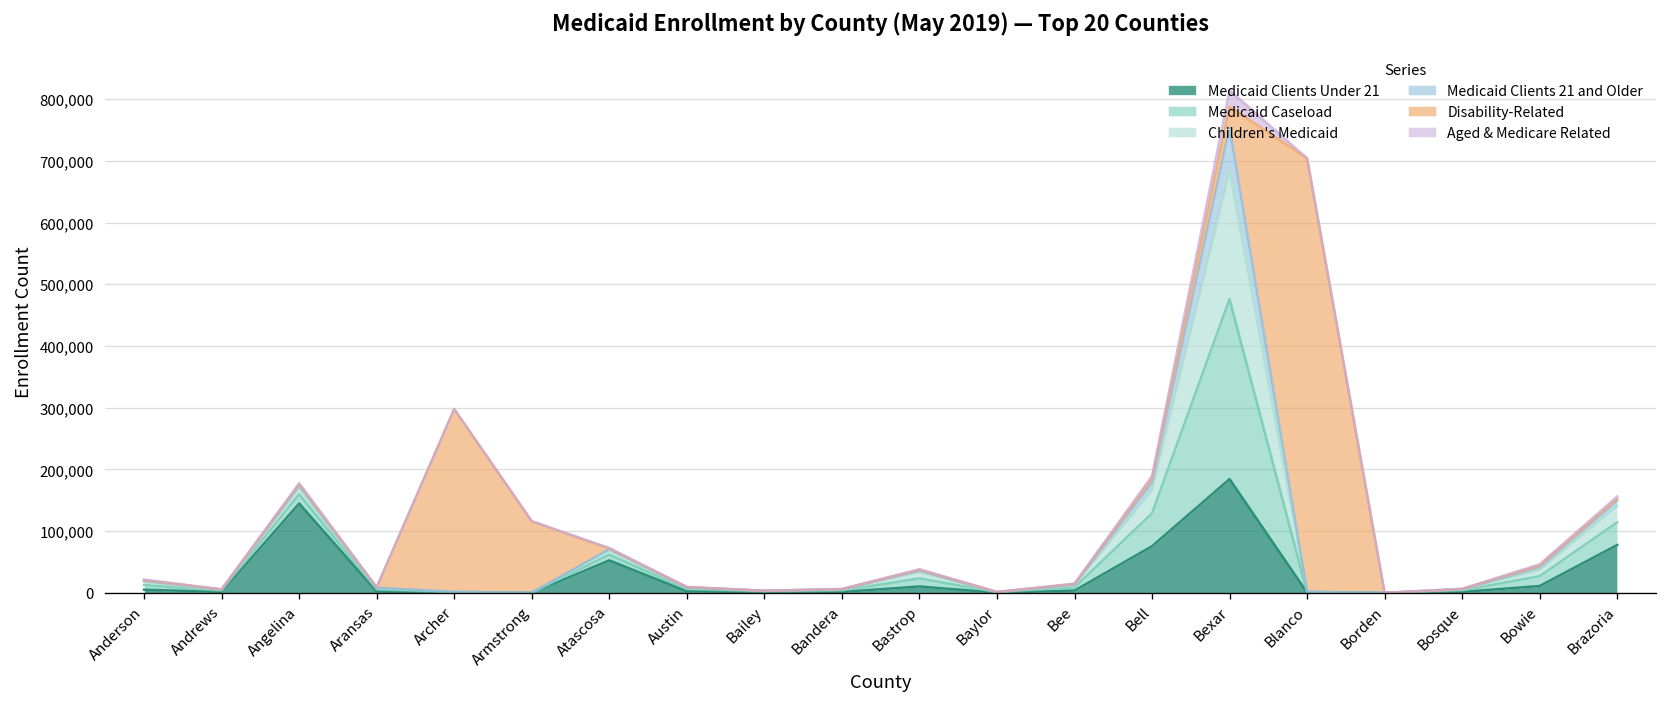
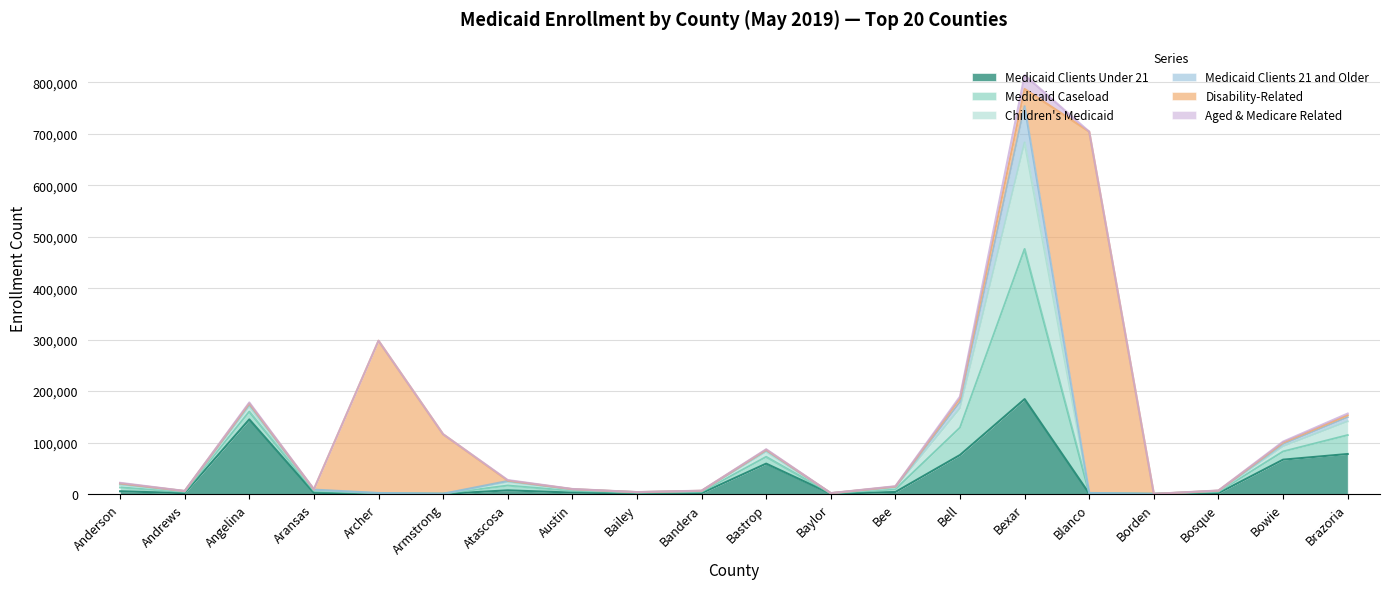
Medicaid Clients Under 21, Atascosa: 50,000 -> 10,000
Medicaid Clients Under 21, Bastrop: 10,000 -> 60,000
Medicaid Clients Under 21, Bowie: 10,000 -> 70,000
